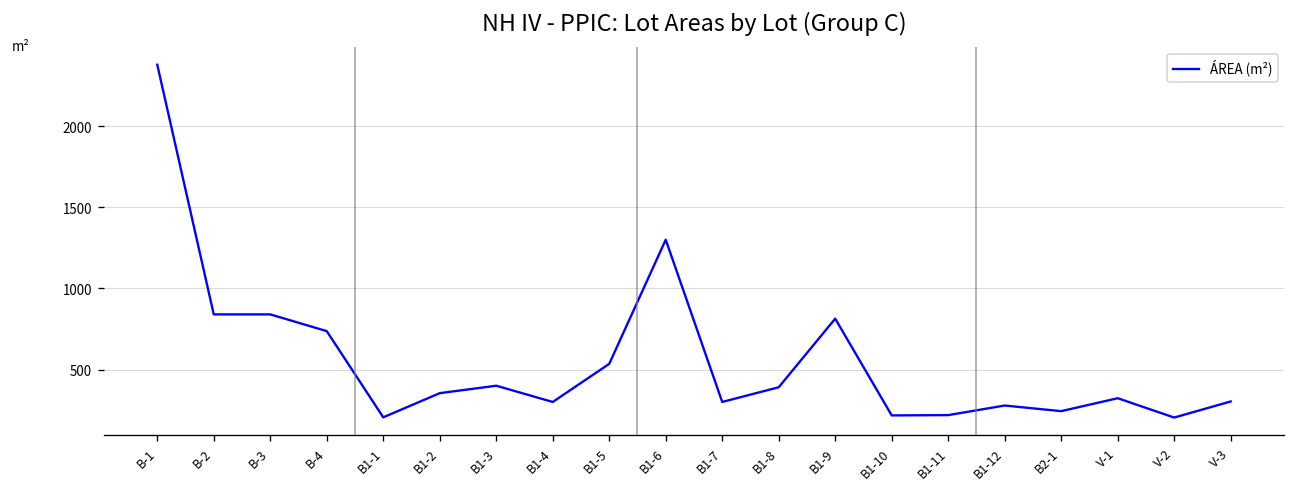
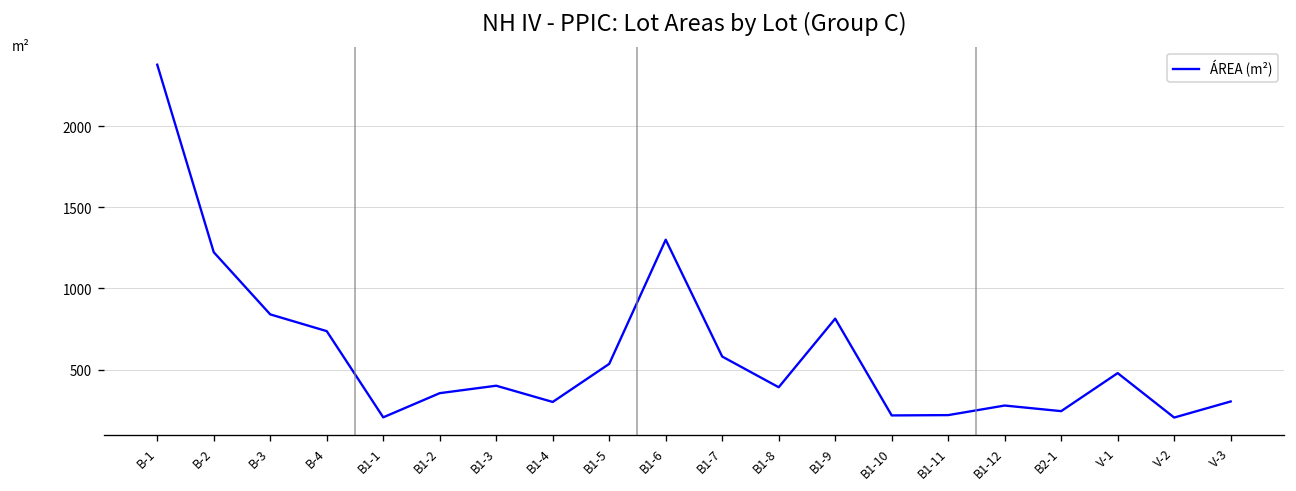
B-2: 840 -> 1220
B1-7: 300 -> 580
V-1: 320 -> 480
